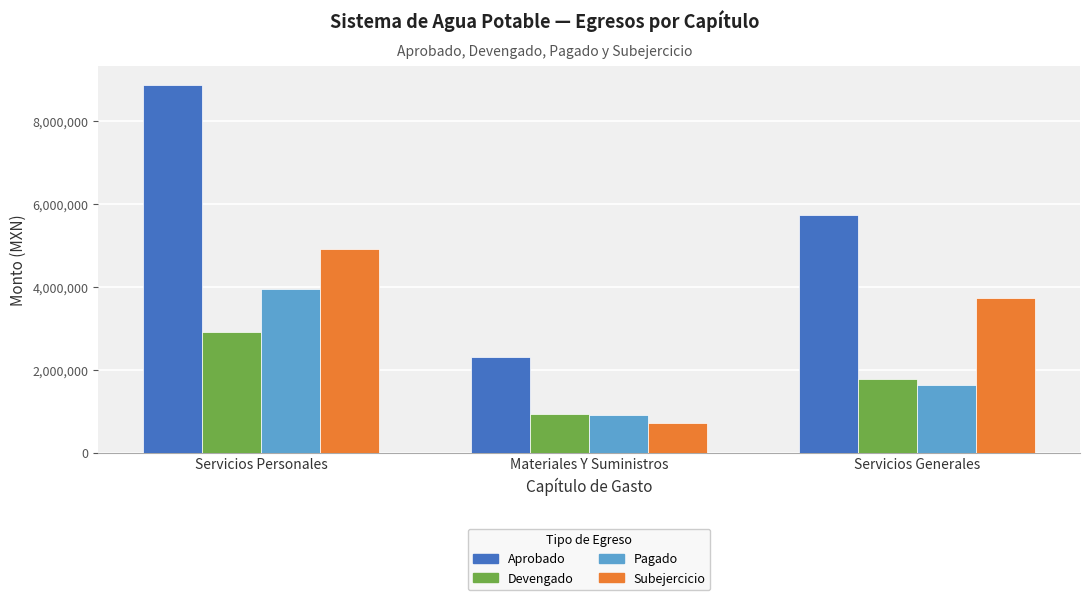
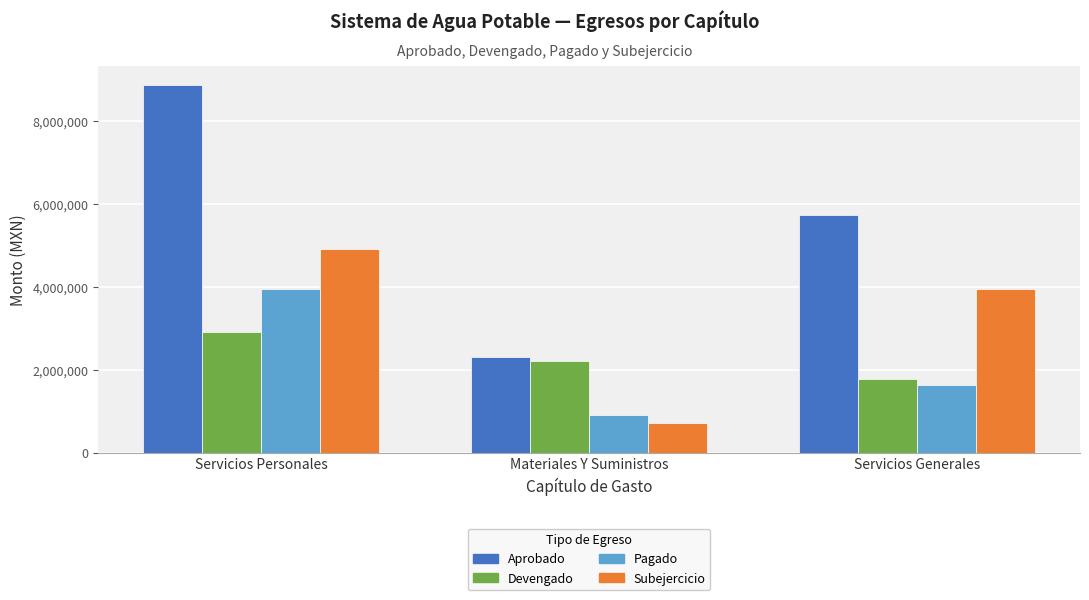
Devengado, Materiales Y Suministros: 900,000 -> 2,200,000
Subejercicio, Servicios Generales: 3,700,000 -> 3,900,000
